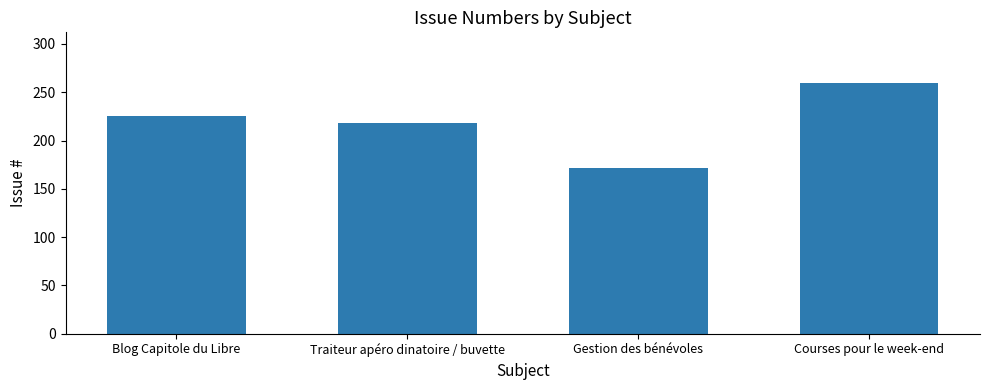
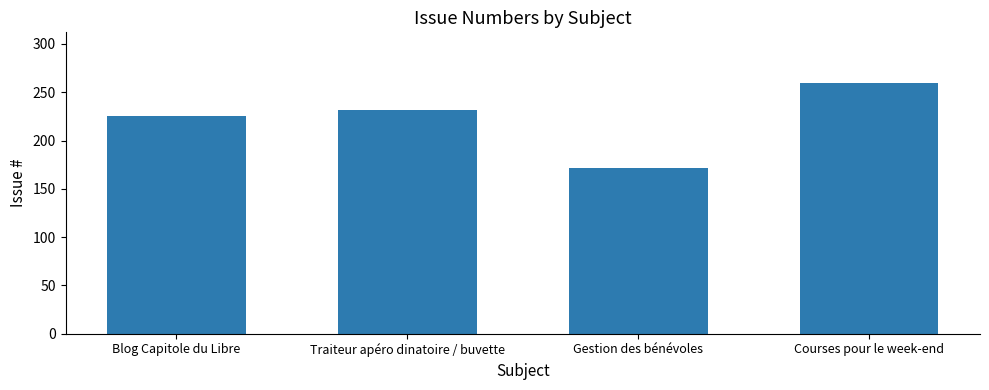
Traiteur apéro dinatoire / buvette: 220 -> 230
